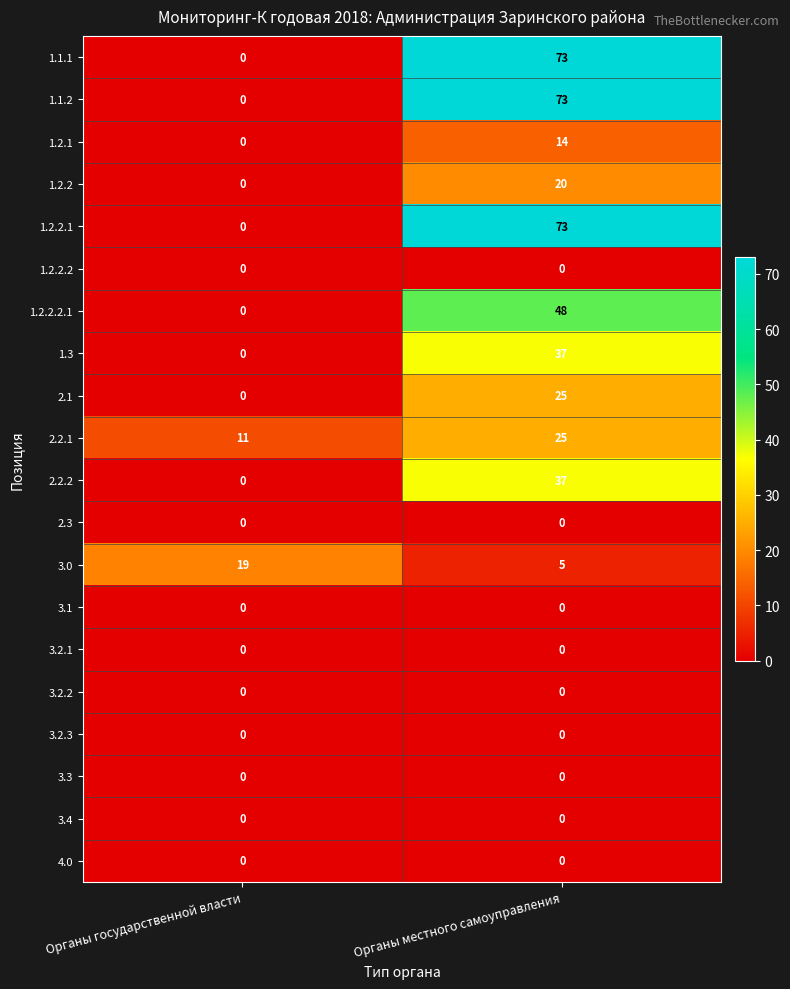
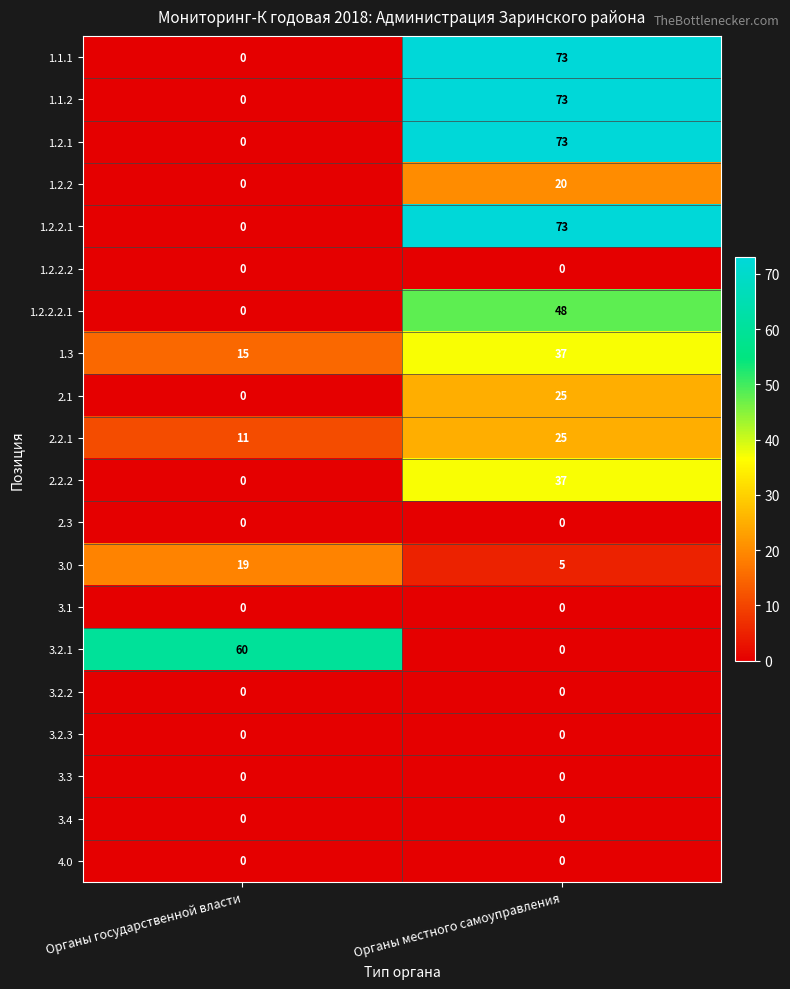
1.2.1, Органы местного самоуправления: 14 -> 73
1.3, Органы государственной власти: 0 -> 15
3.2.1, Органы государственной власти: 0 -> 60
